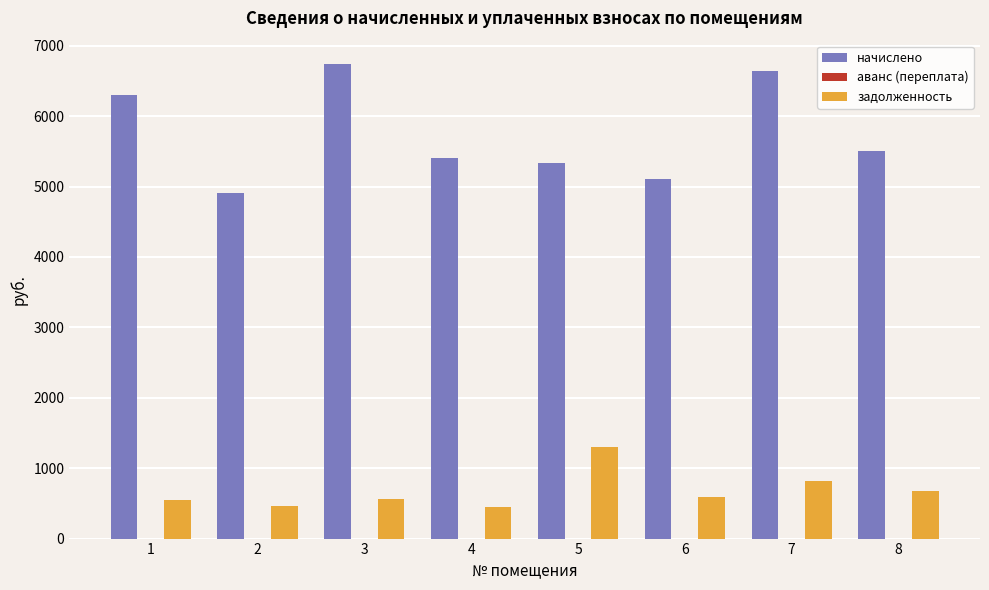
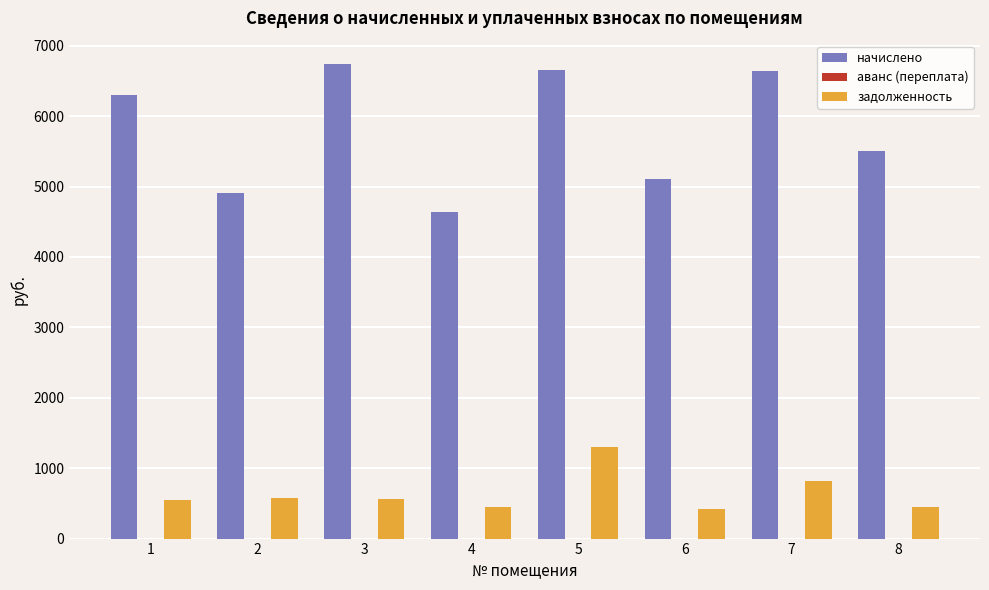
задолженность, 2: 500 -> 600
начислено, 4: 5400 -> 4600
начислено, 5: 5300 -> 6700
задолженность, 6: 600 -> 400
задолженность, 8: 700 -> 400
